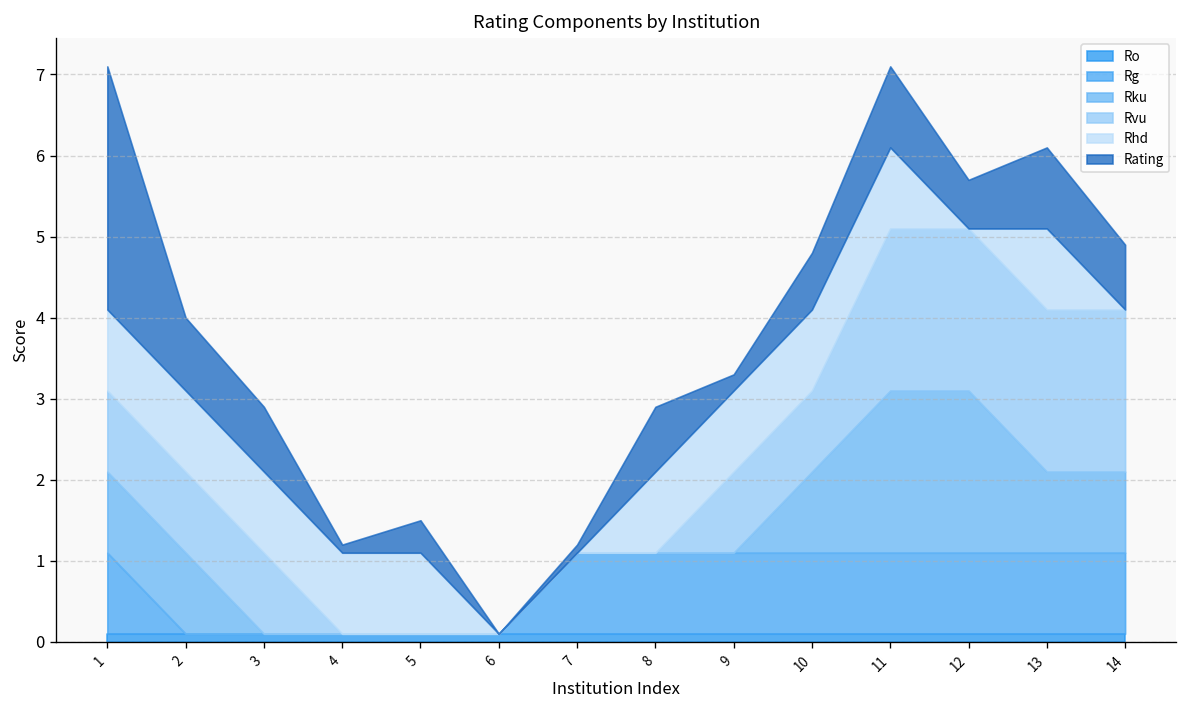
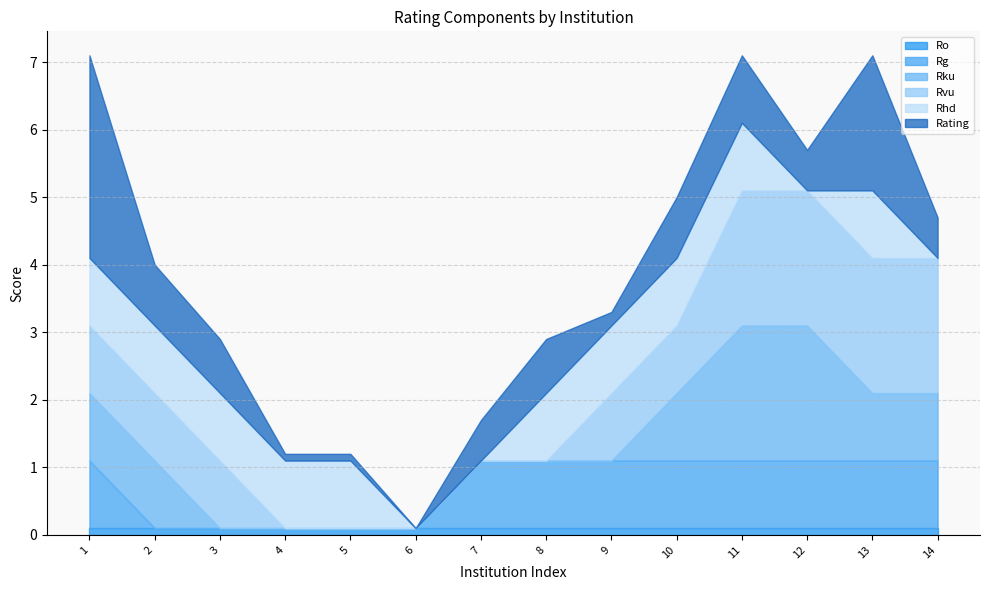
Rating, 5: 0.4 -> 0.1
Rating, 7: 0.1 -> 0.6
Rating, 10: 0.7 -> 0.9
Rating, 13: 1 -> 2
Rating, 14: 0.8 -> 0.6
